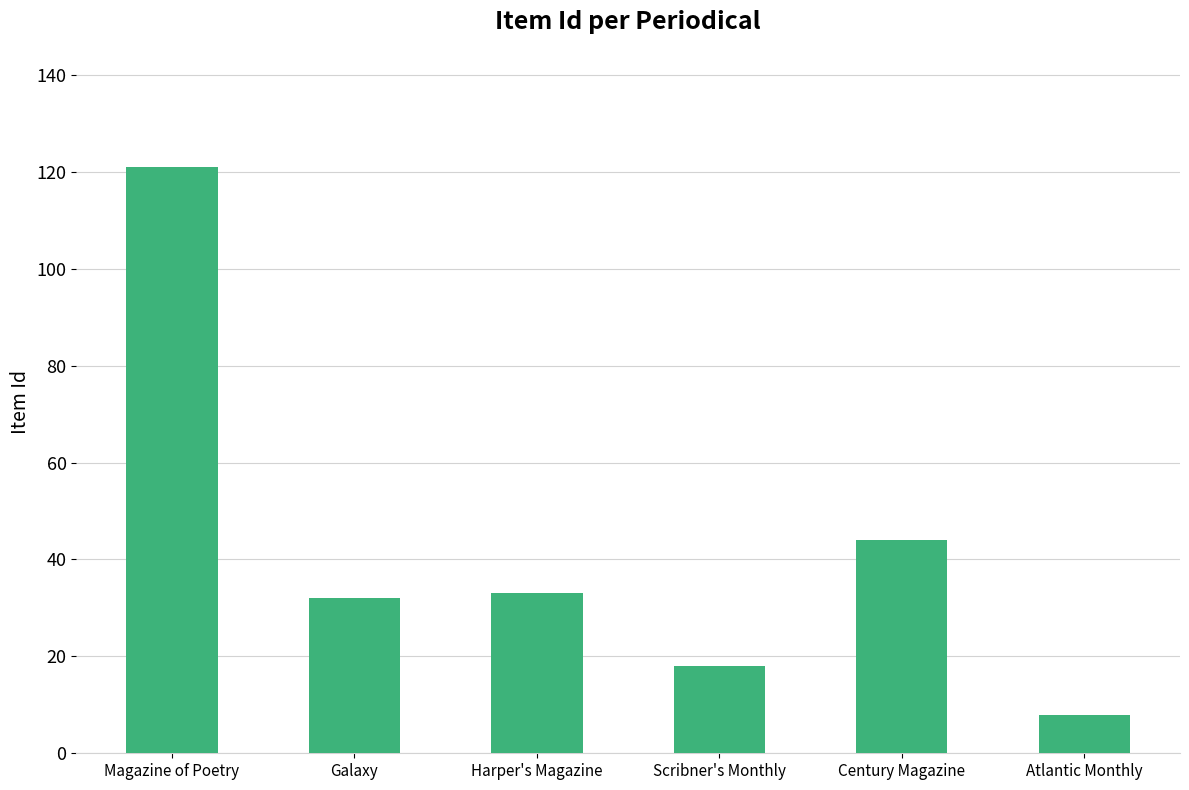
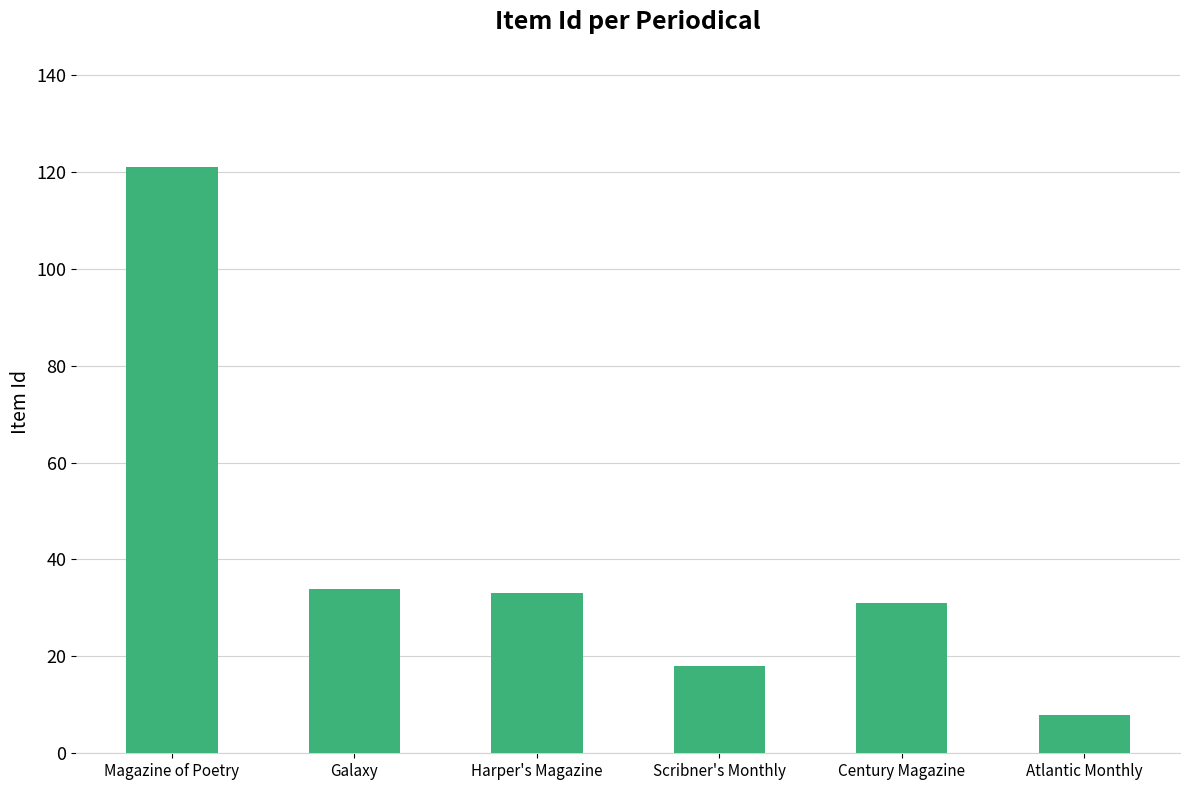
Galaxy: 32 -> 34
Century Magazine: 44 -> 31
